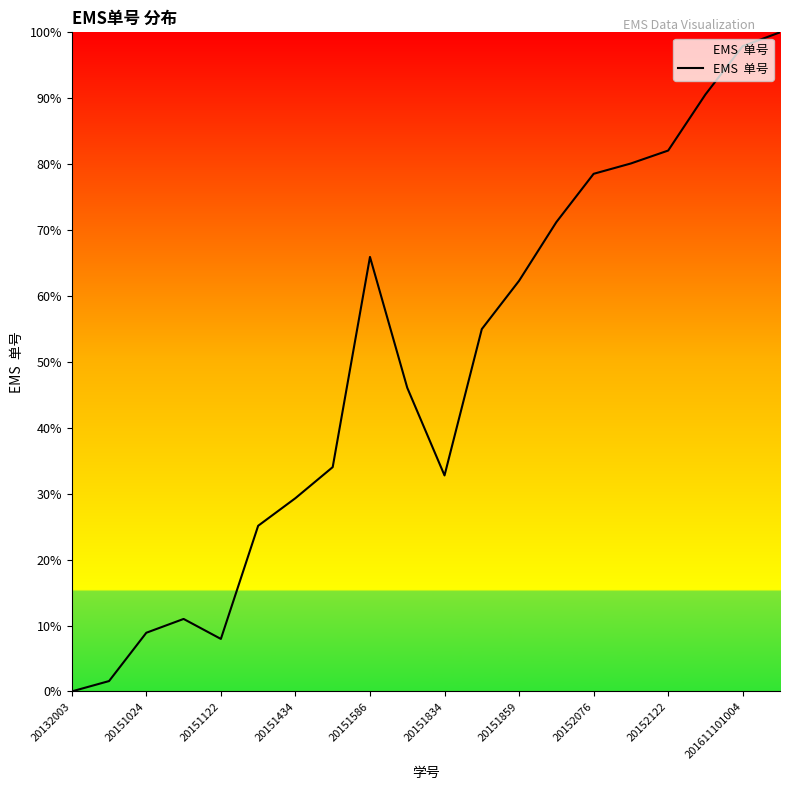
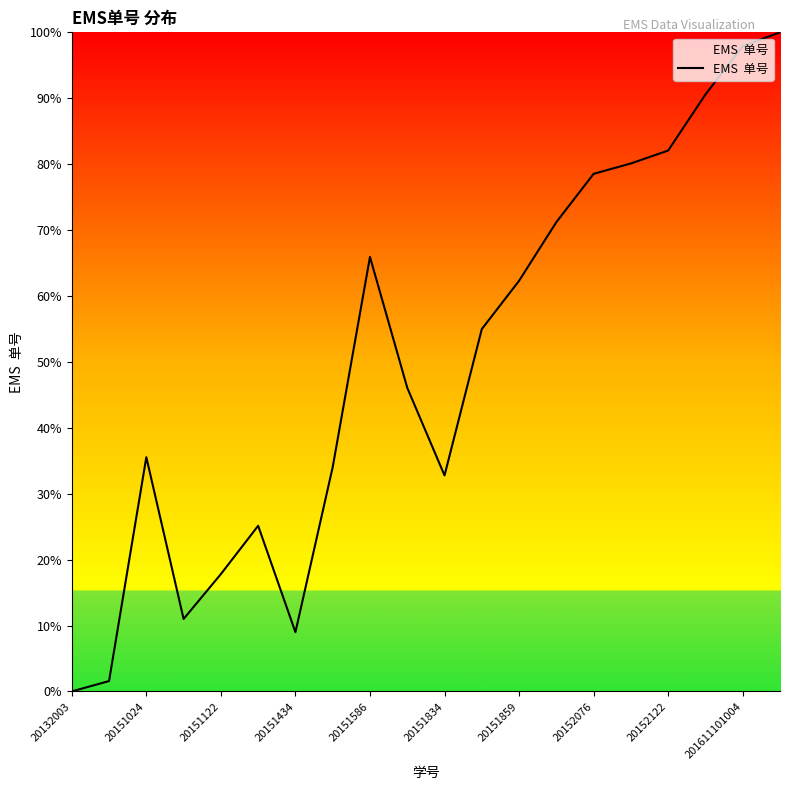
20151024: 9% -> 36%
20151122: 8% -> 18%
20151434: 29% -> 9%
